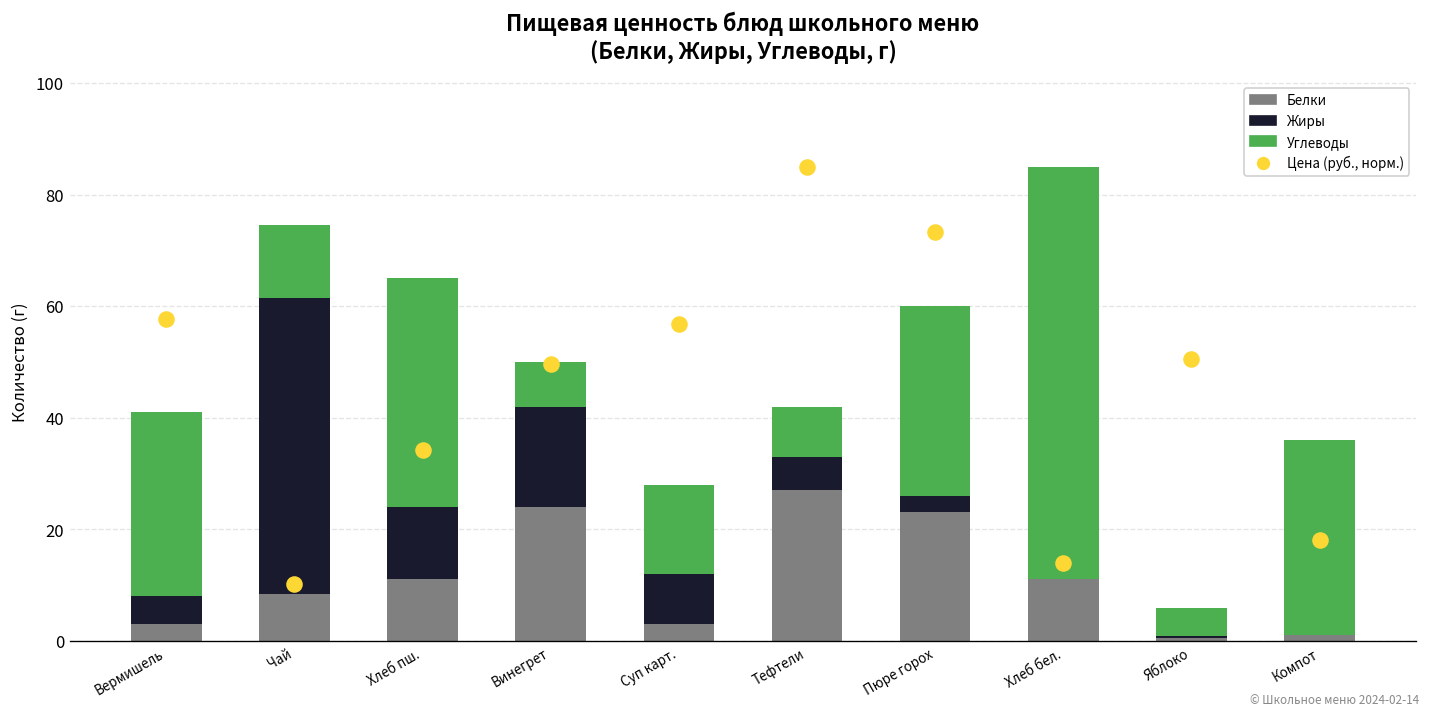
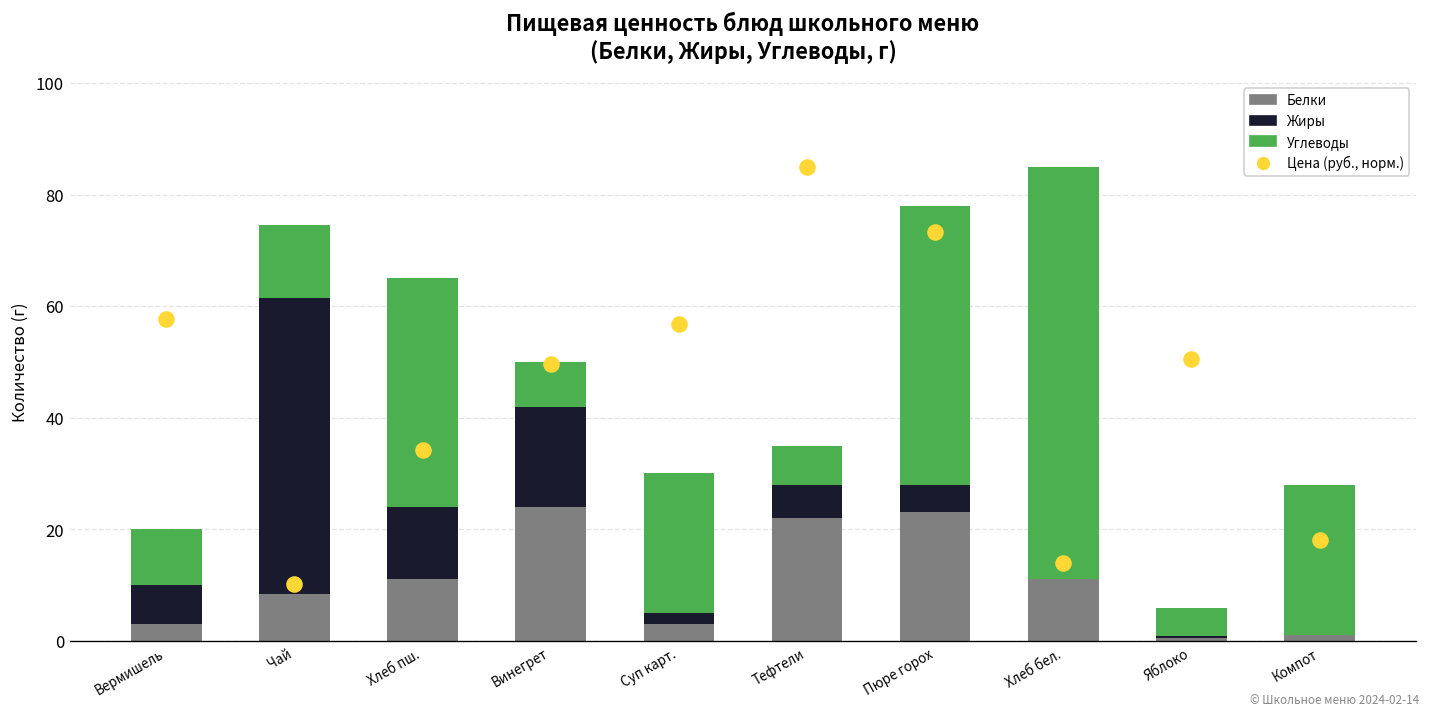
Жиры, Вермишель: 5 -> 7
Углеводы, Вермишель: 33 -> 10
Жиры, Суп карт.: 9 -> 2
Углеводы, Суп карт.: 16 -> 25
Белки, Тефтели: 27 -> 22
Углеводы, Тефтели: 9 -> 7
Жиры, Пюре горох: 3 -> 5
Углеводы, Пюре горох: 34 -> 50
Углеводы, Компот: 35 -> 27
